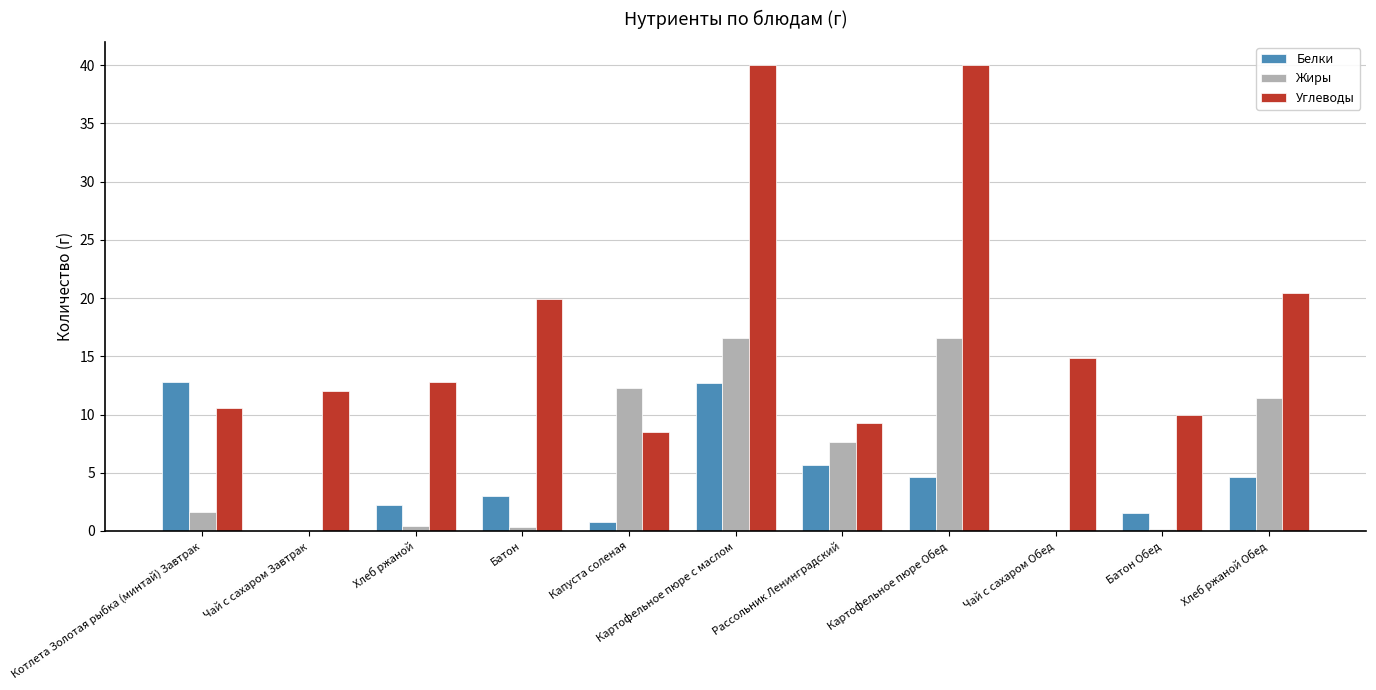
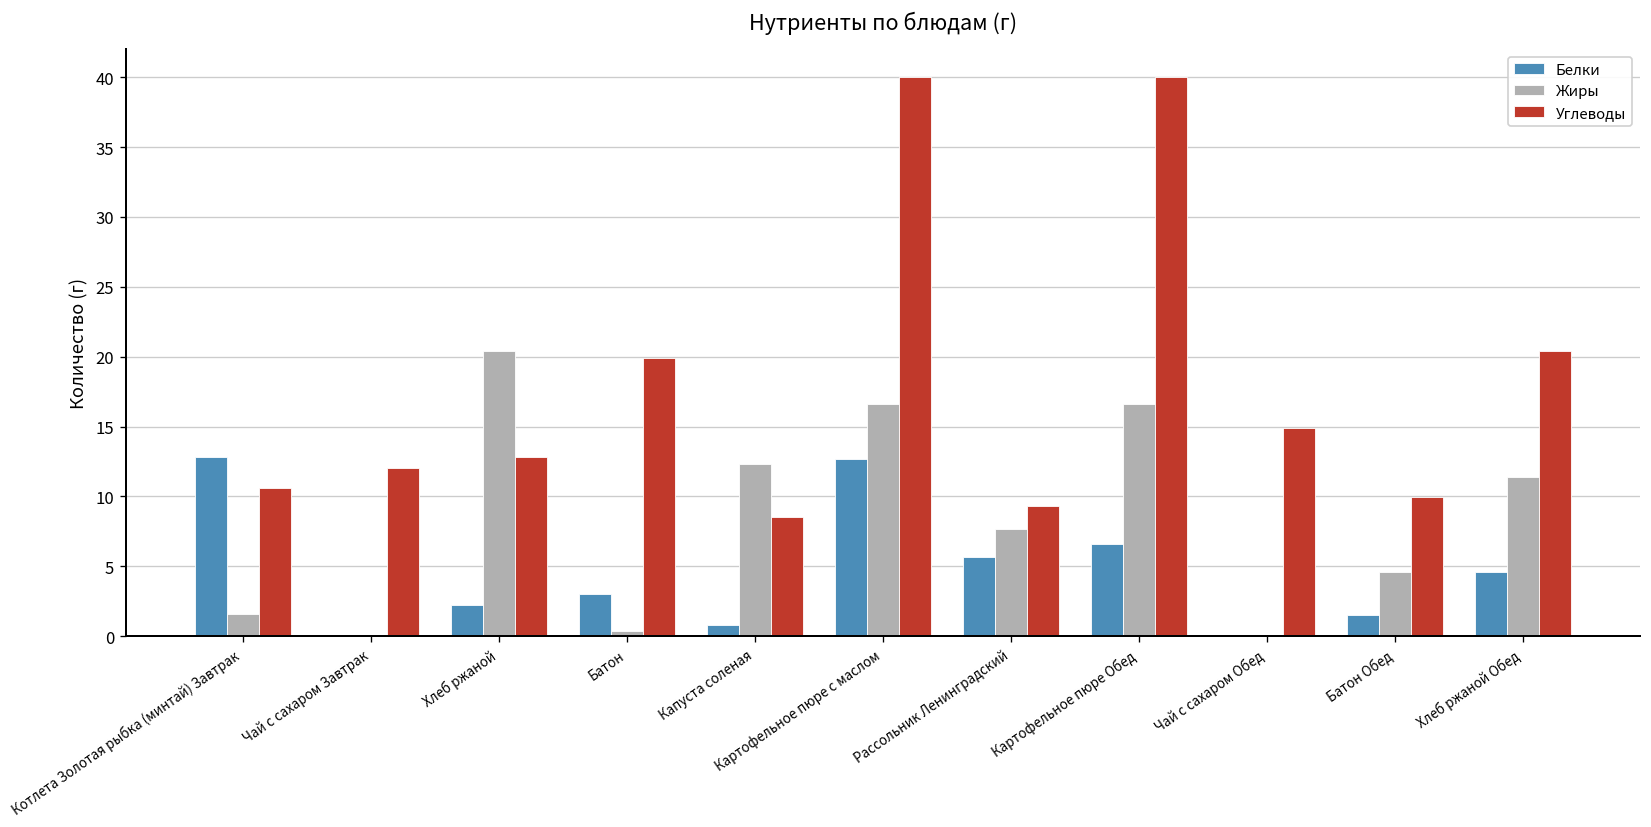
Жиры, Хлеб ржаной: 0.4 -> 20.4
Белки, Картофельное пюре Обед: 4.6 -> 6.6
Жиры, Батон Обед: 0.2 -> 4.6
